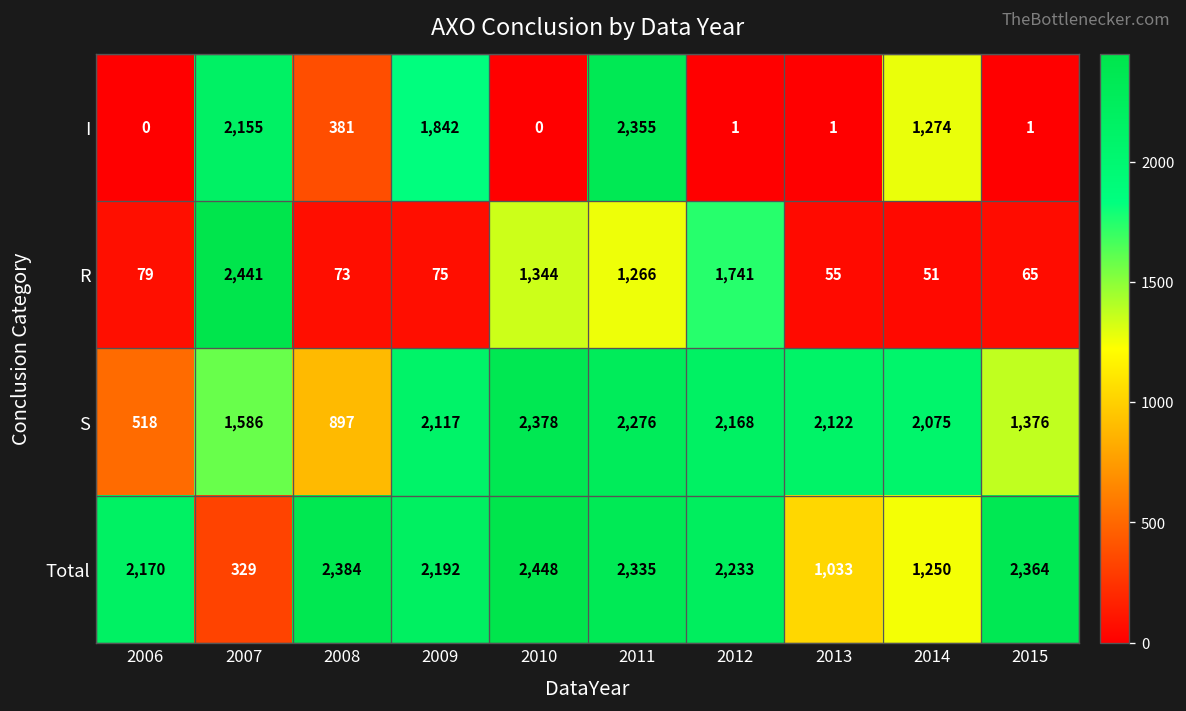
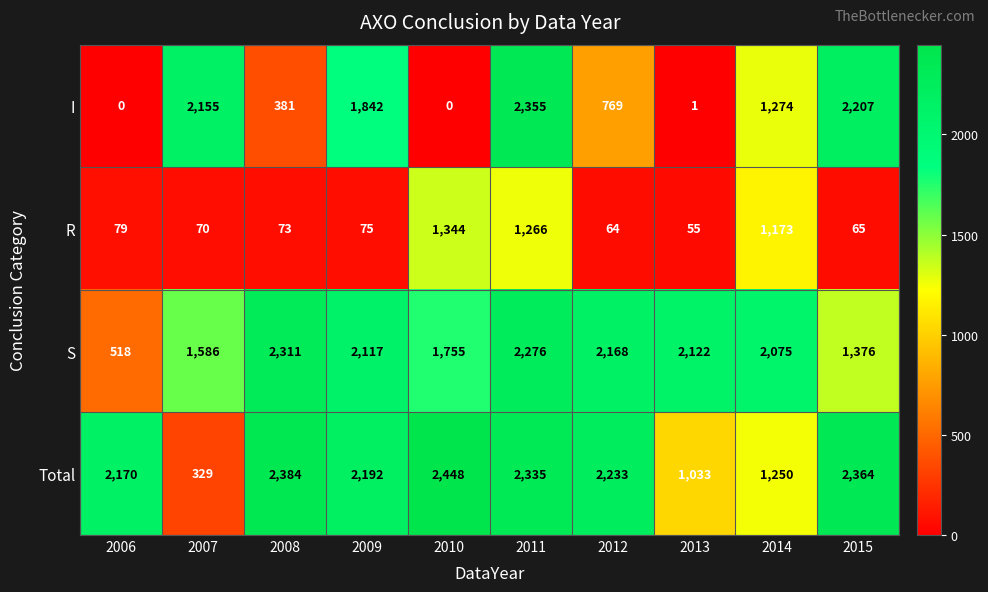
I, 2012: 1 -> 769
I, 2015: 1 -> 2,207
R, 2007: 2,441 -> 70
R, 2012: 1,741 -> 64
R, 2014: 51 -> 1,173
S, 2008: 897 -> 2,311
S, 2010: 2,378 -> 1,755
